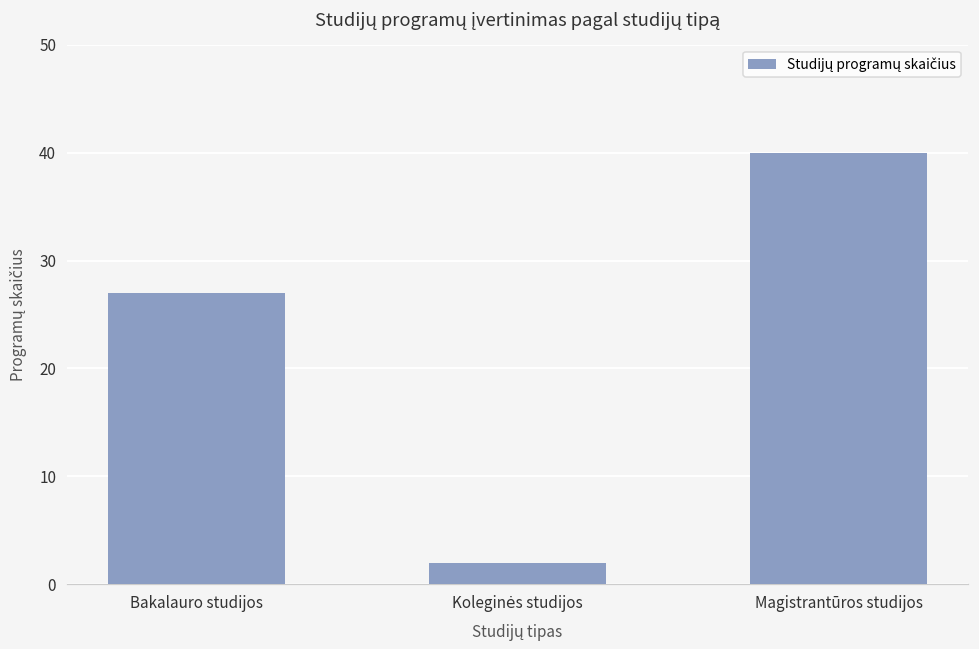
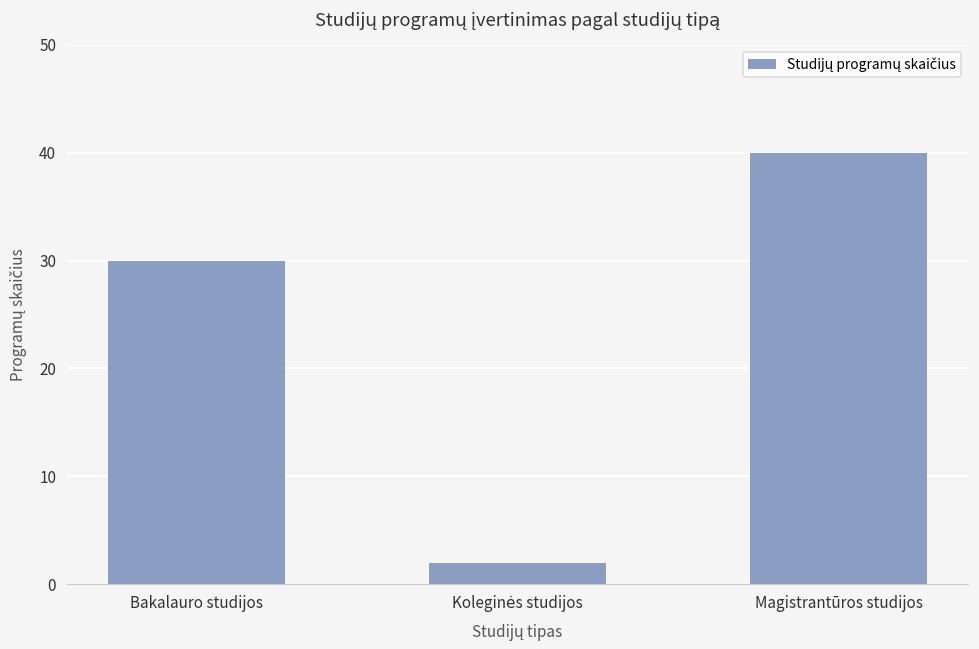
Bakalauro studijos: 27 -> 30
